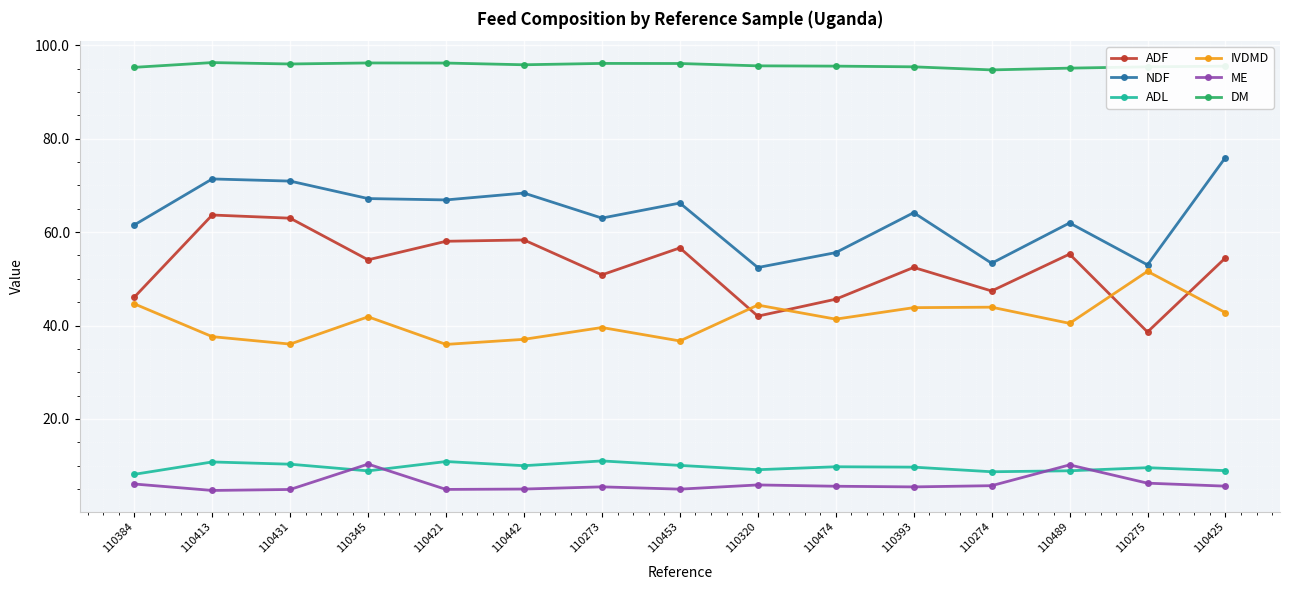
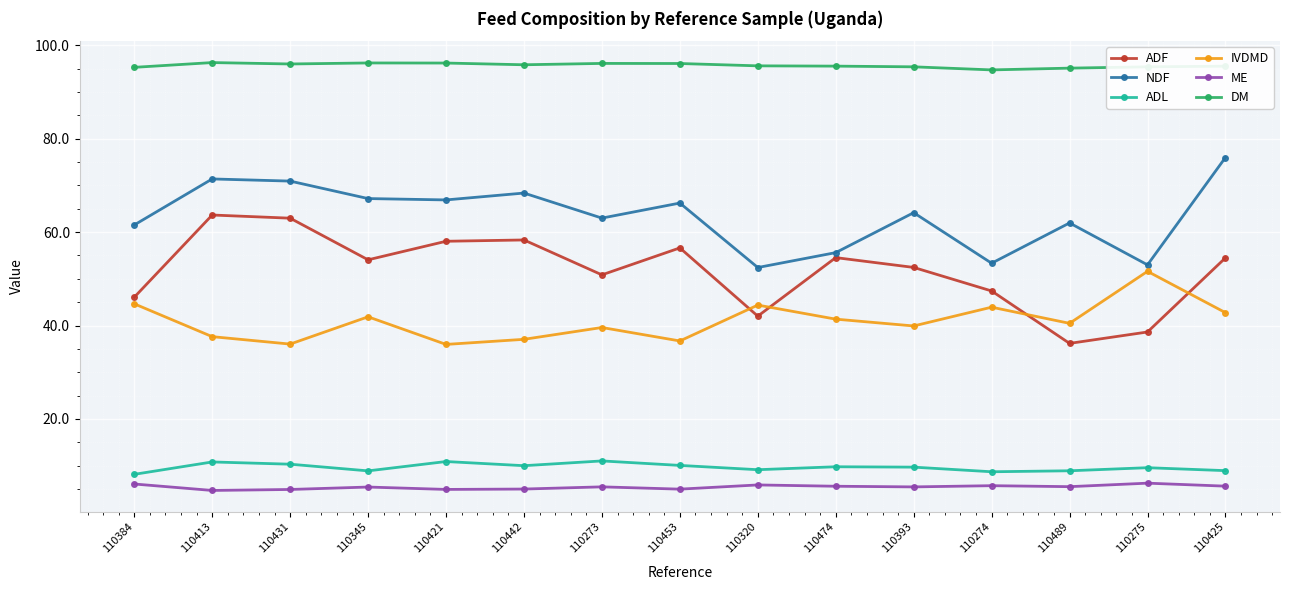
ME, 110345: 10 -> 5
ADF, 110474: 46 -> 55
IVDMD, 110393: 44 -> 40
ADF, 110489: 55 -> 36
ME, 110489: 10 -> 6
